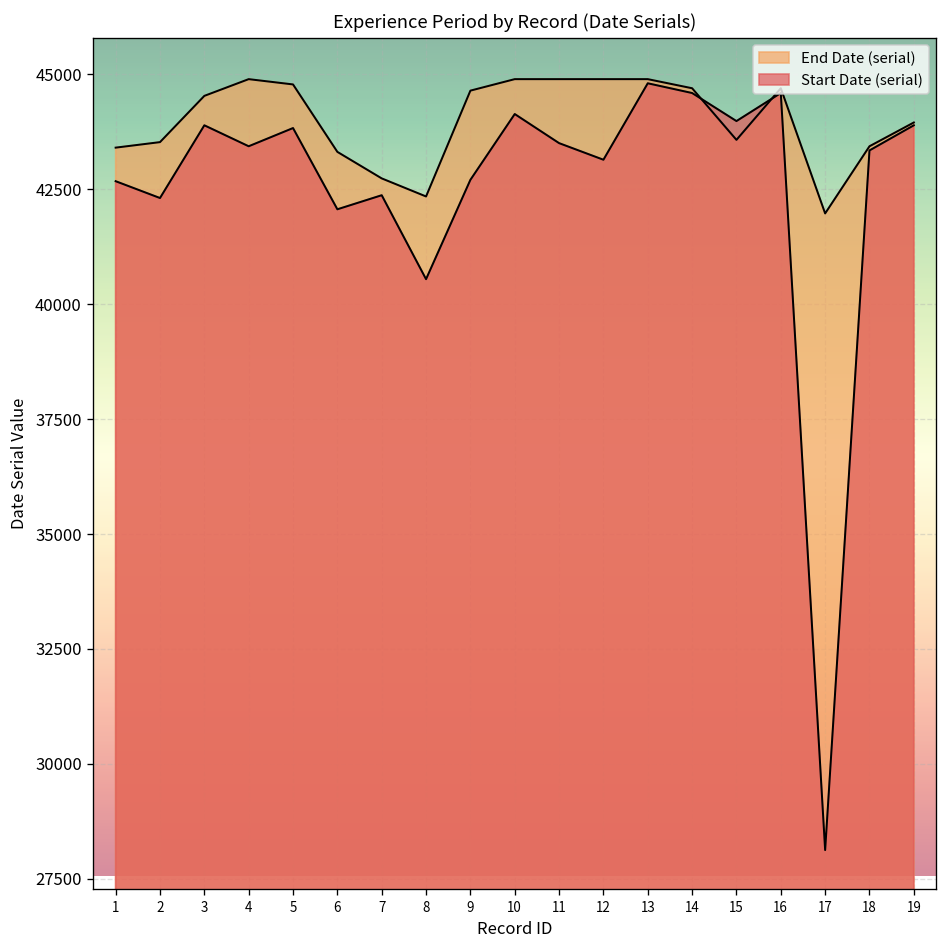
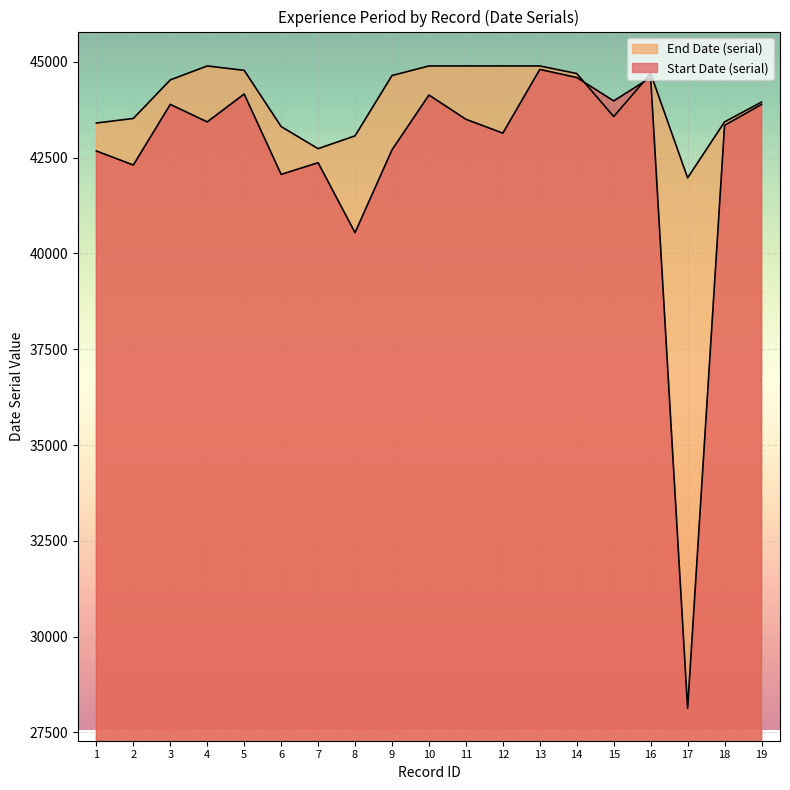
Start Date (serial), 5: 43800 -> 44200
End Date (serial), 8: 42300 -> 43100
